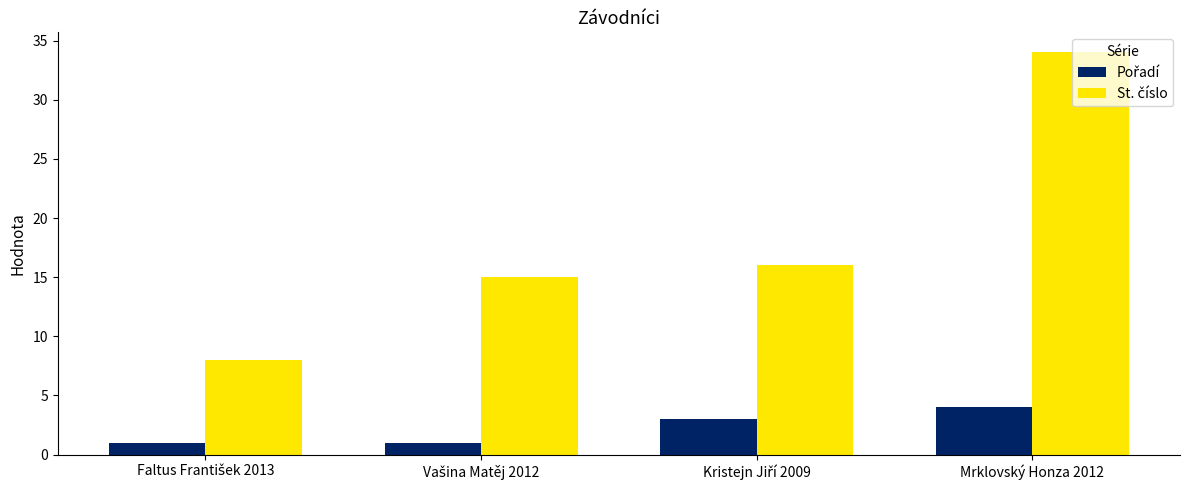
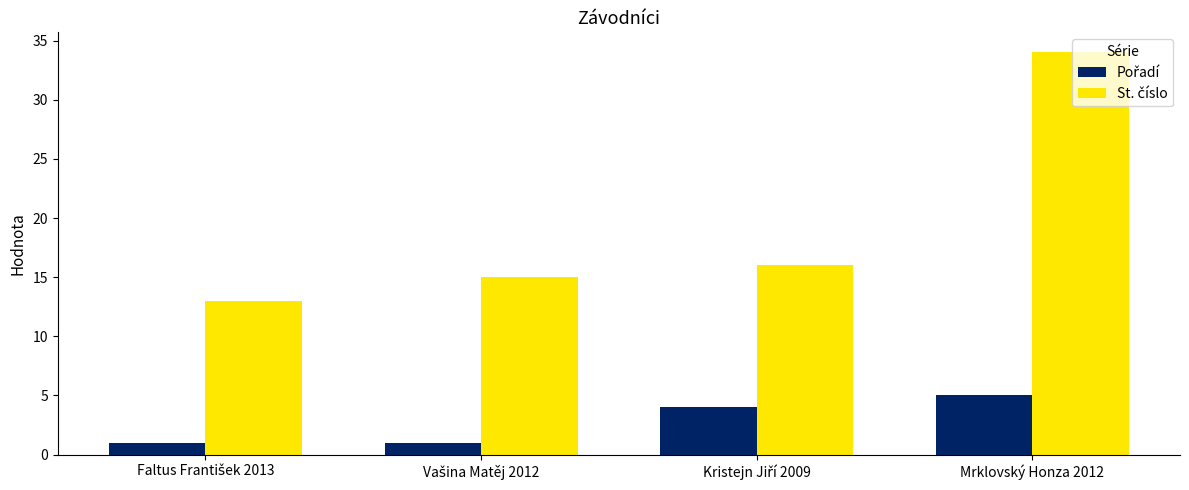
St. číslo, Faltus František 2013: 8 -> 13
Pořadí, Kristejn Jiří 2009: 3 -> 4
Pořadí, Mrklovský Honza 2012: 4 -> 5
